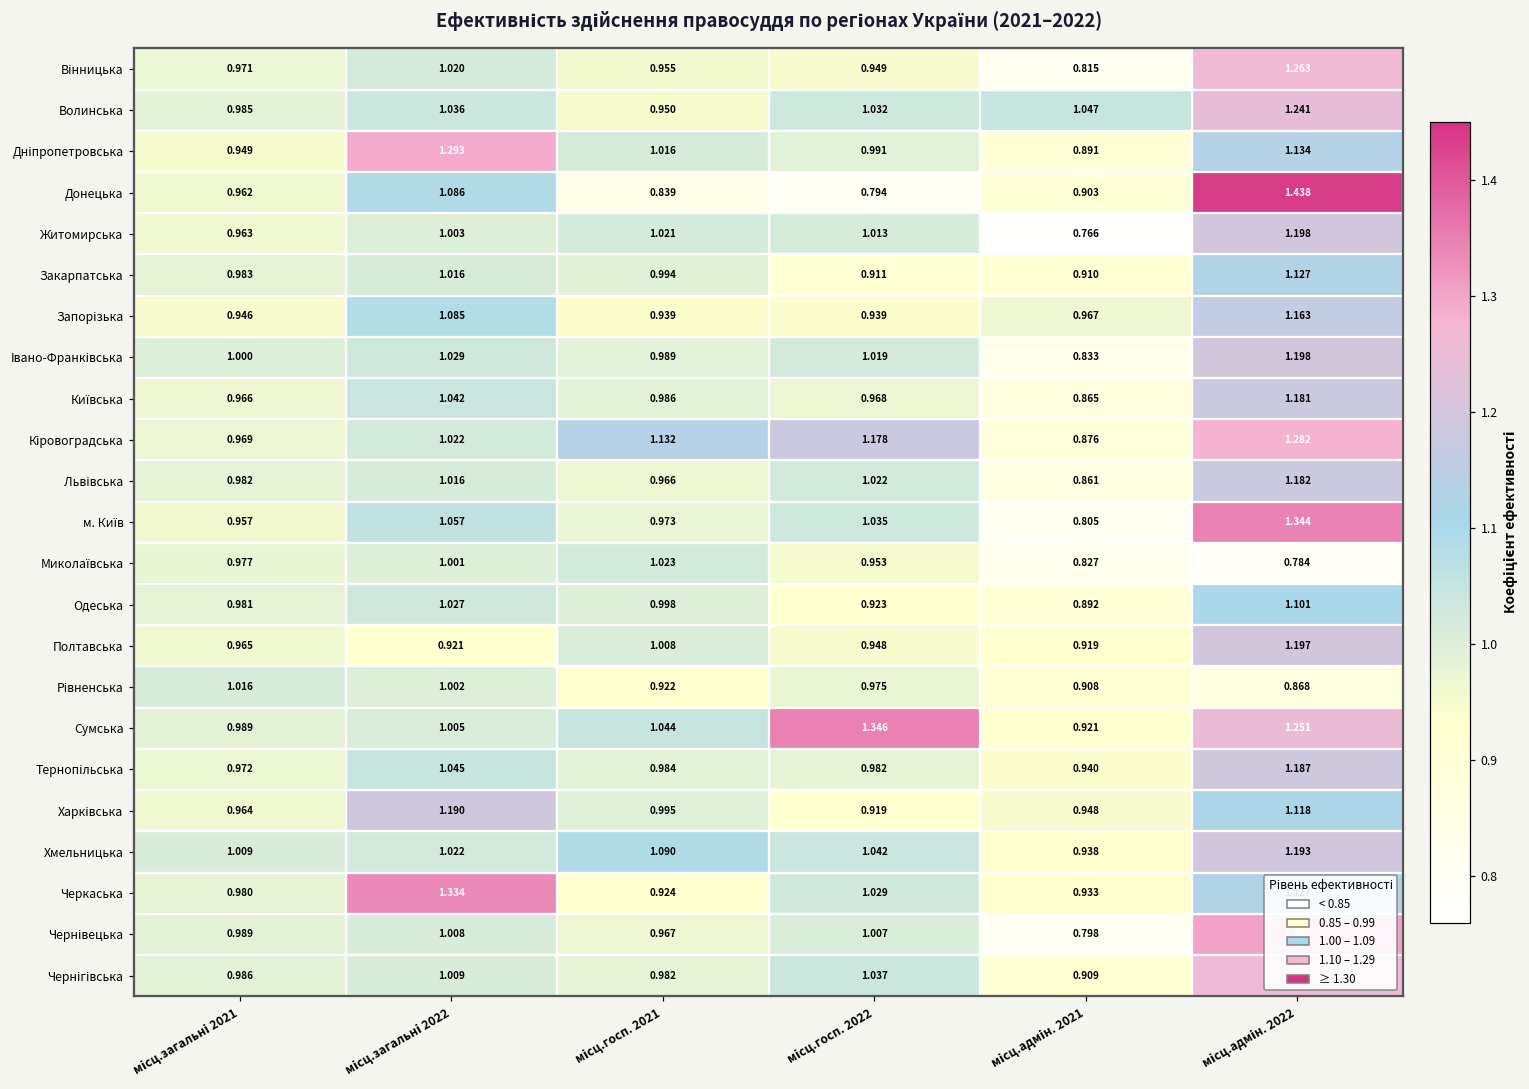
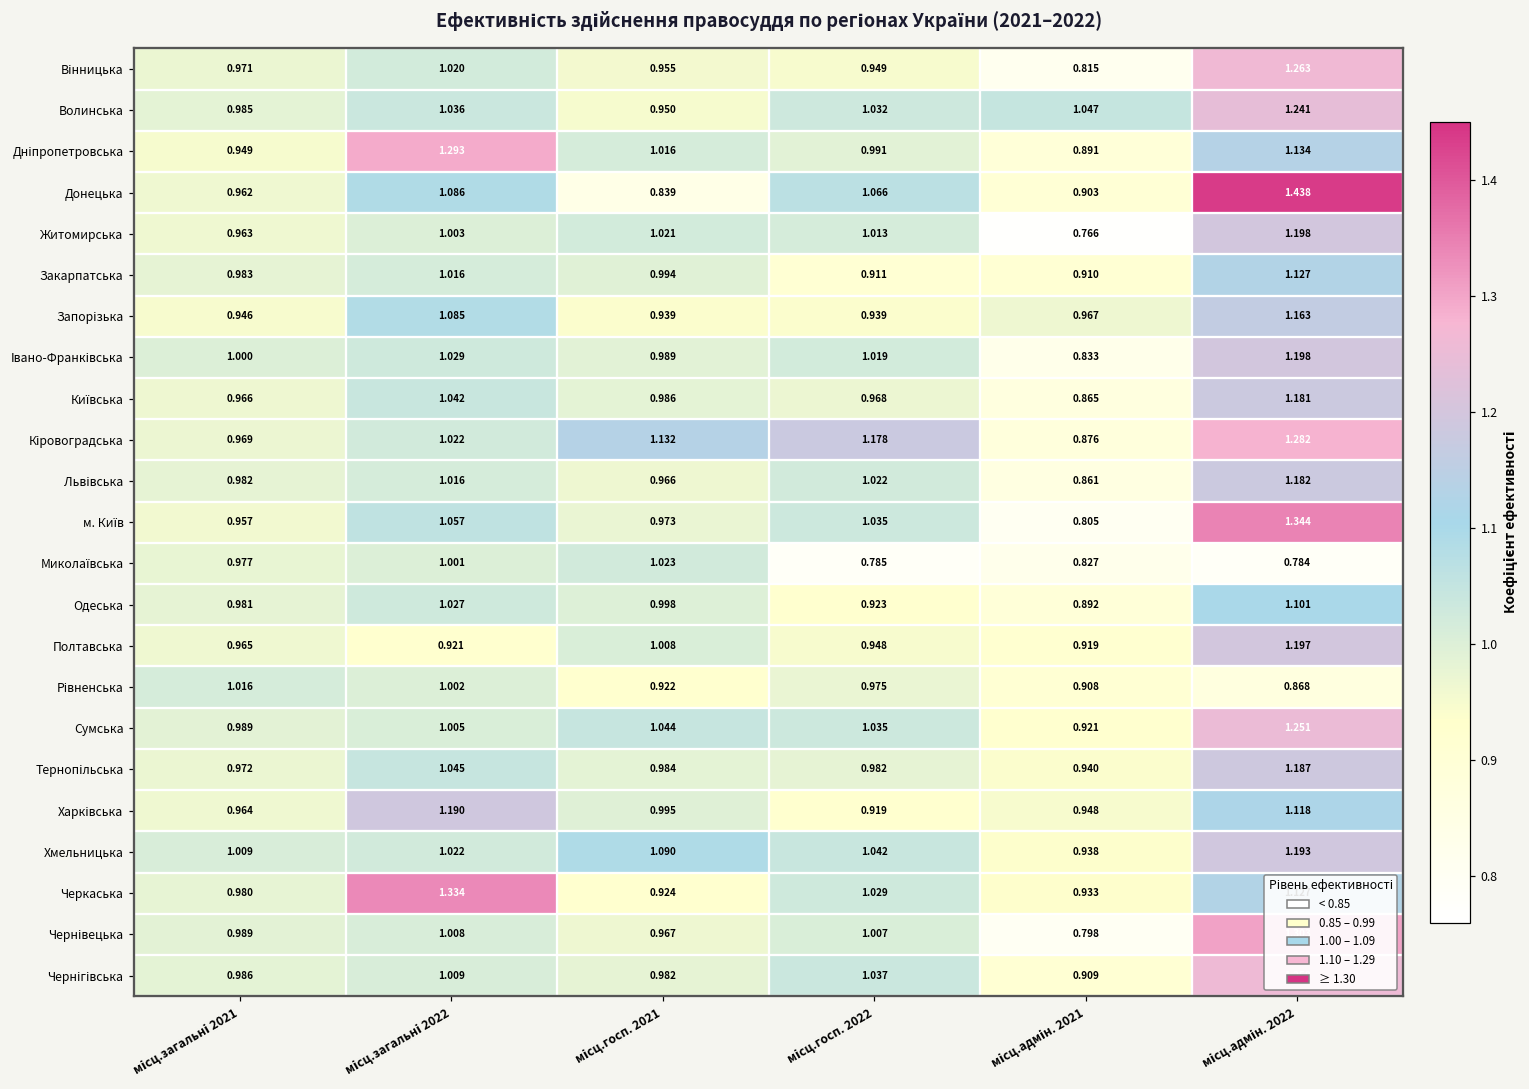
Донецька, місц.госп. 2022: 0.794 -> 1.066
Миколаївська, місц.госп. 2022: 0.953 -> 0.785
Сумська, місц.госп. 2022: 1.346 -> 1.035
